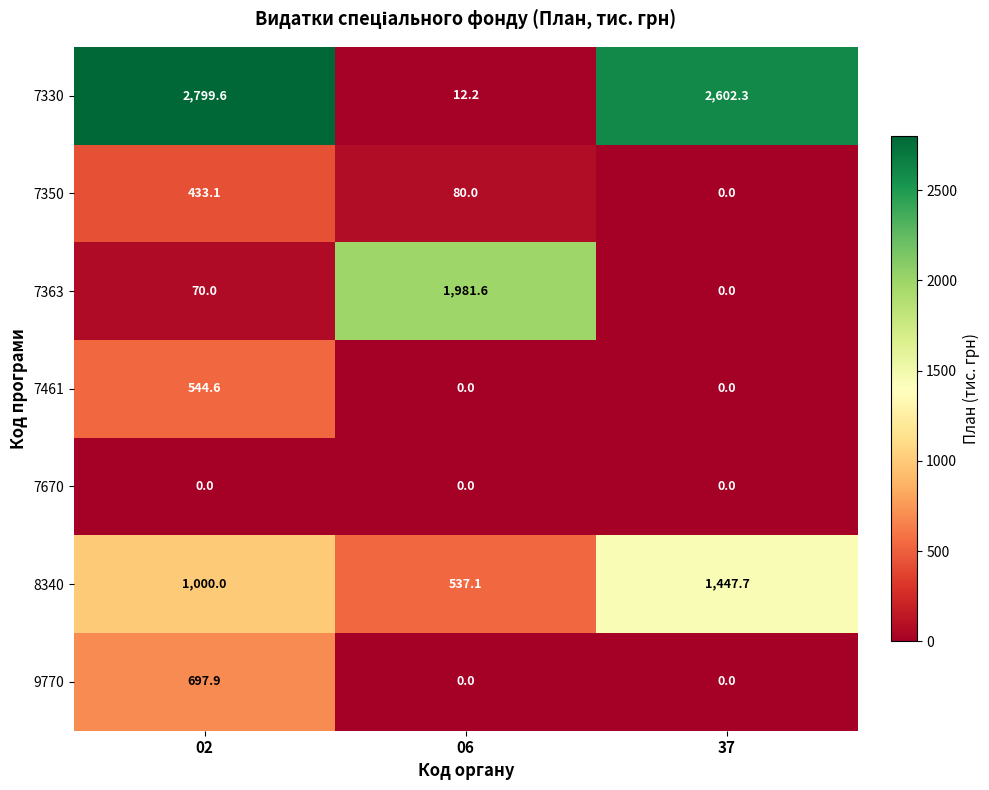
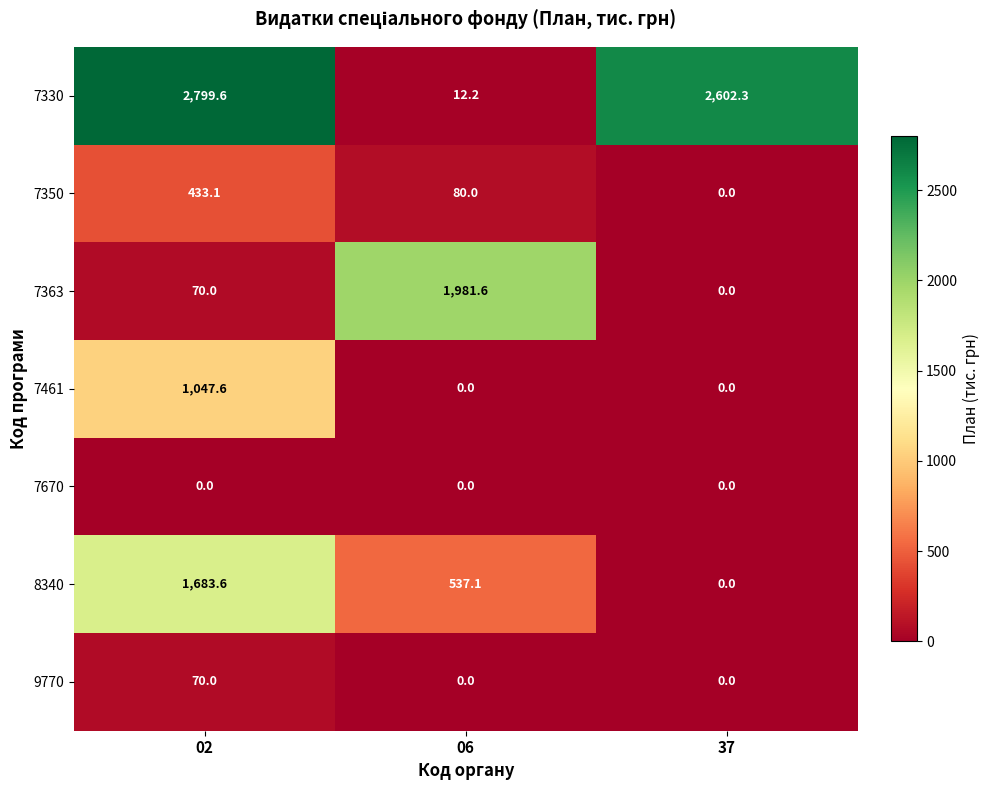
7461, 02: 544.6 -> 1,047.6
8340, 02: 1,000.0 -> 1,683.6
8340, 37: 1,447.7 -> 0.0
9770, 02: 697.9 -> 70.0
